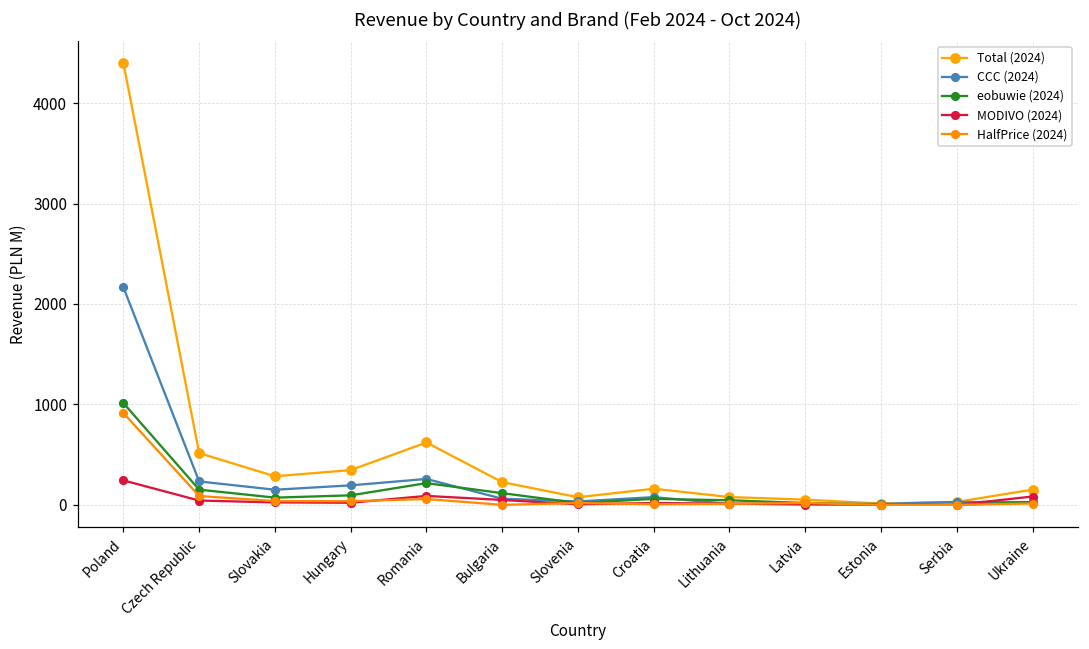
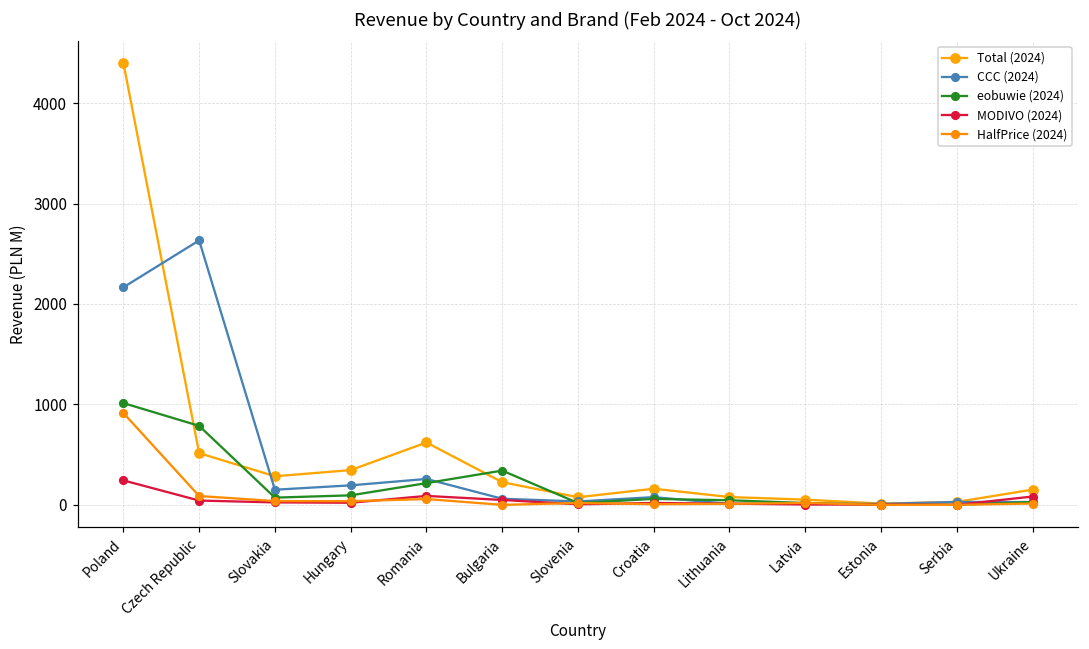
CCC (2024), Czech Republic: 200 -> 2600
eobuwie (2024), Czech Republic: 200 -> 800
eobuwie (2024), Bulgaria: 100 -> 300
